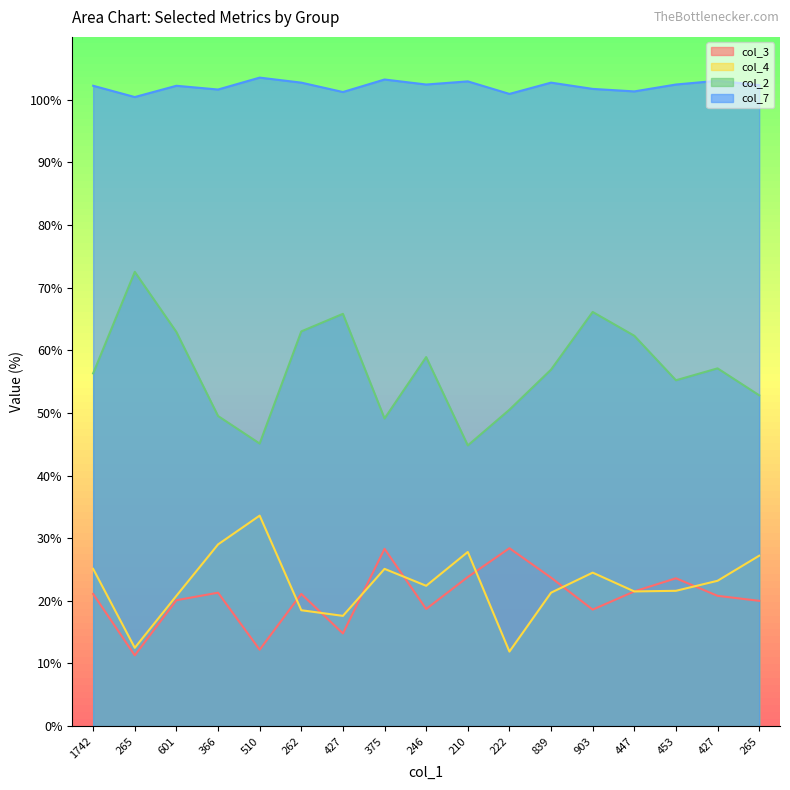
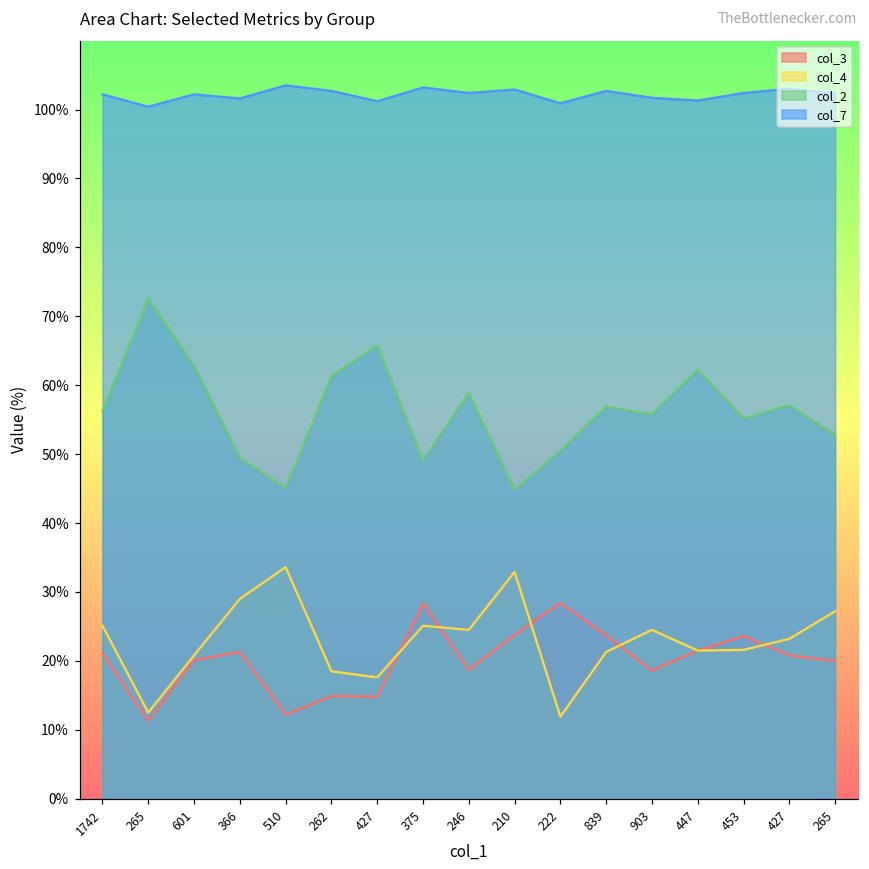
col_3, 262: 21% -> 15%
col_2, 262: 63% -> 61%
col_4, 246: 22% -> 25%
col_4, 210: 28% -> 33%
col_2, 903: 66% -> 56%
